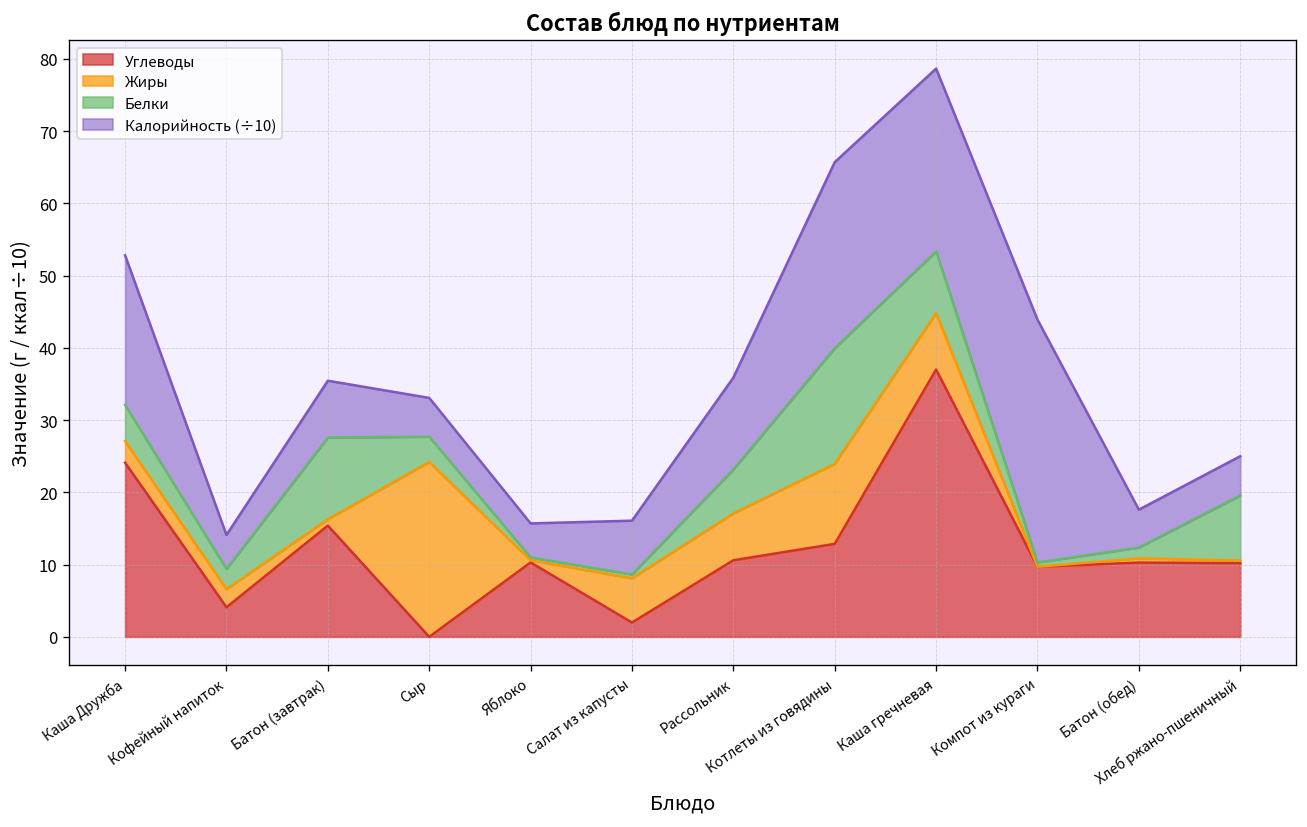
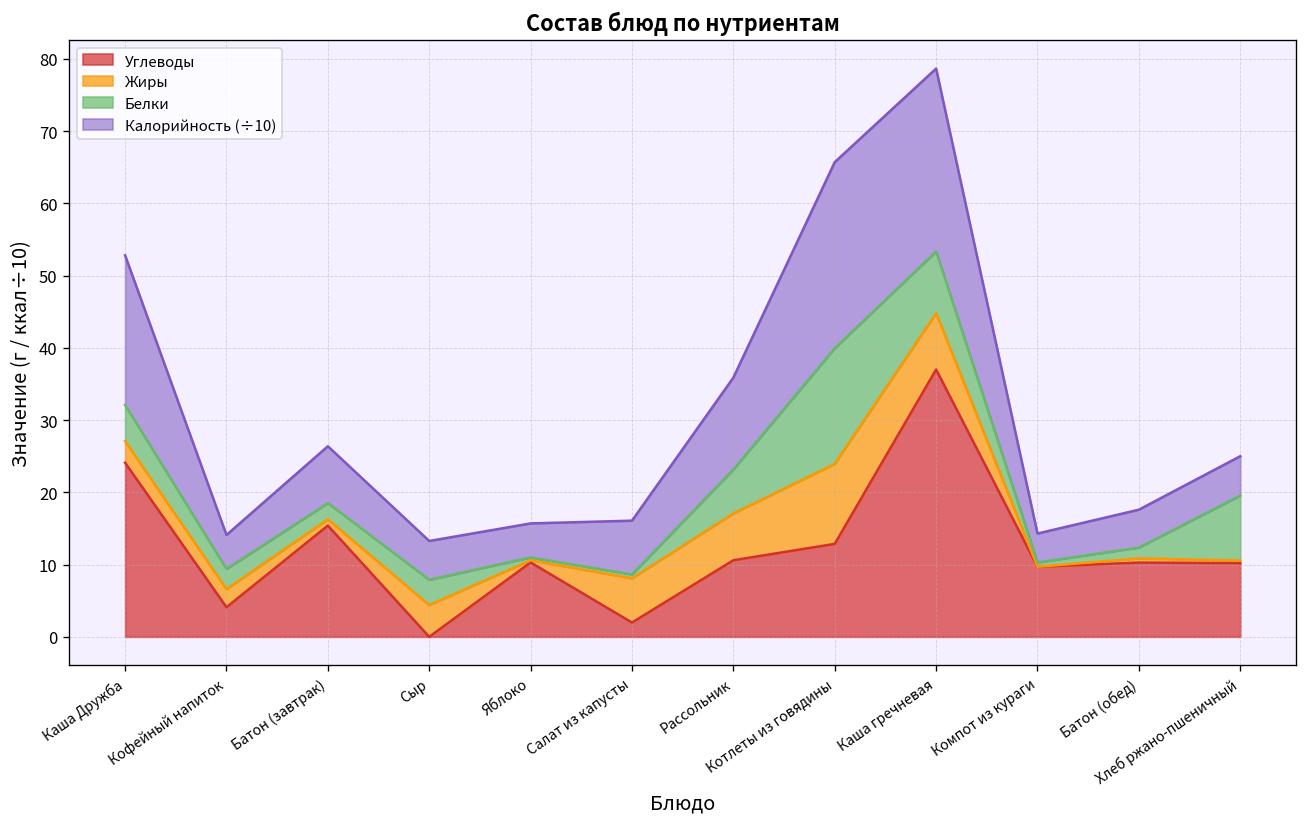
Белки, Батон (завтрак): 11 -> 2
Жиры, Сыр: 24 -> 4
Калорийность (÷10), Компот из кураги: 34 -> 4
